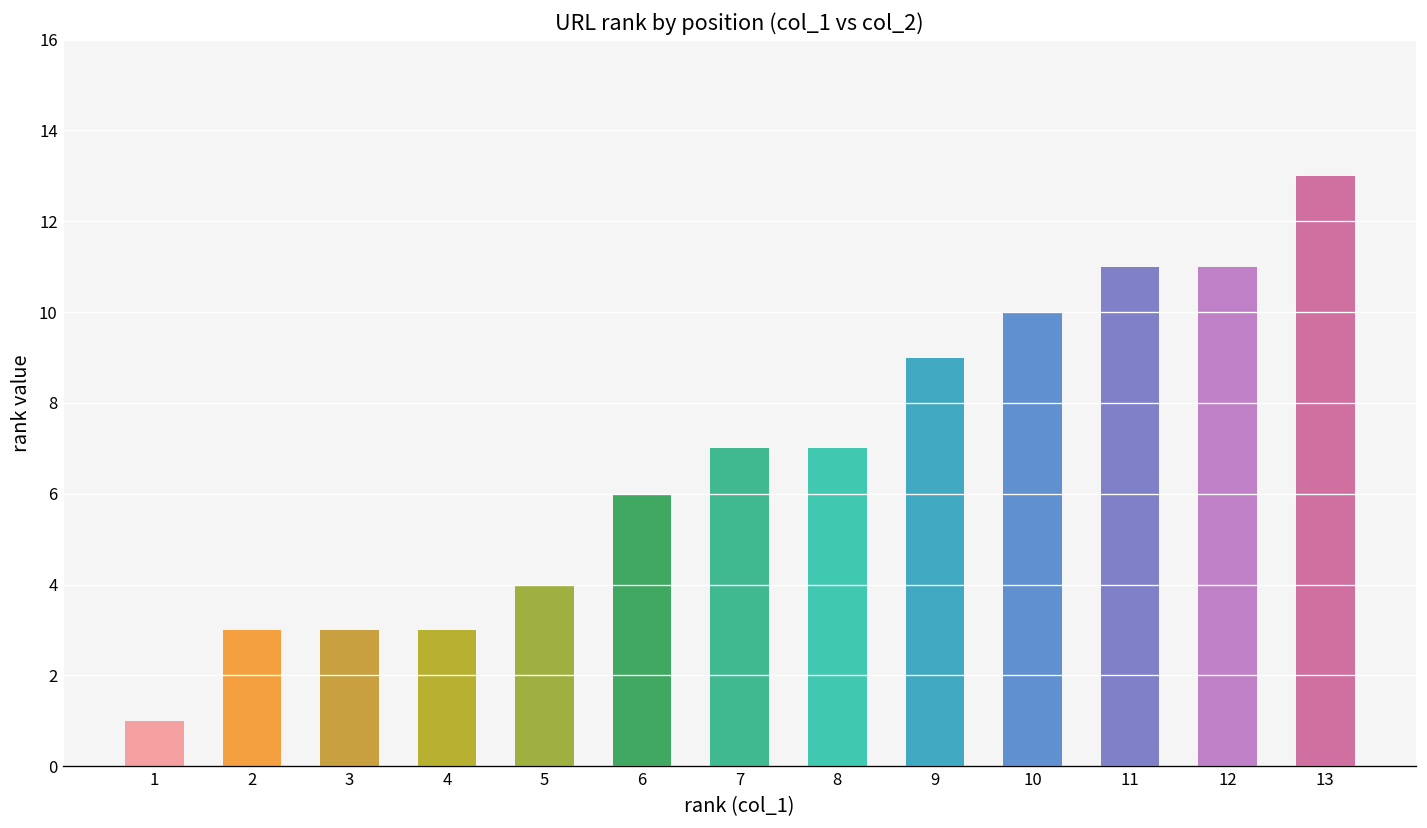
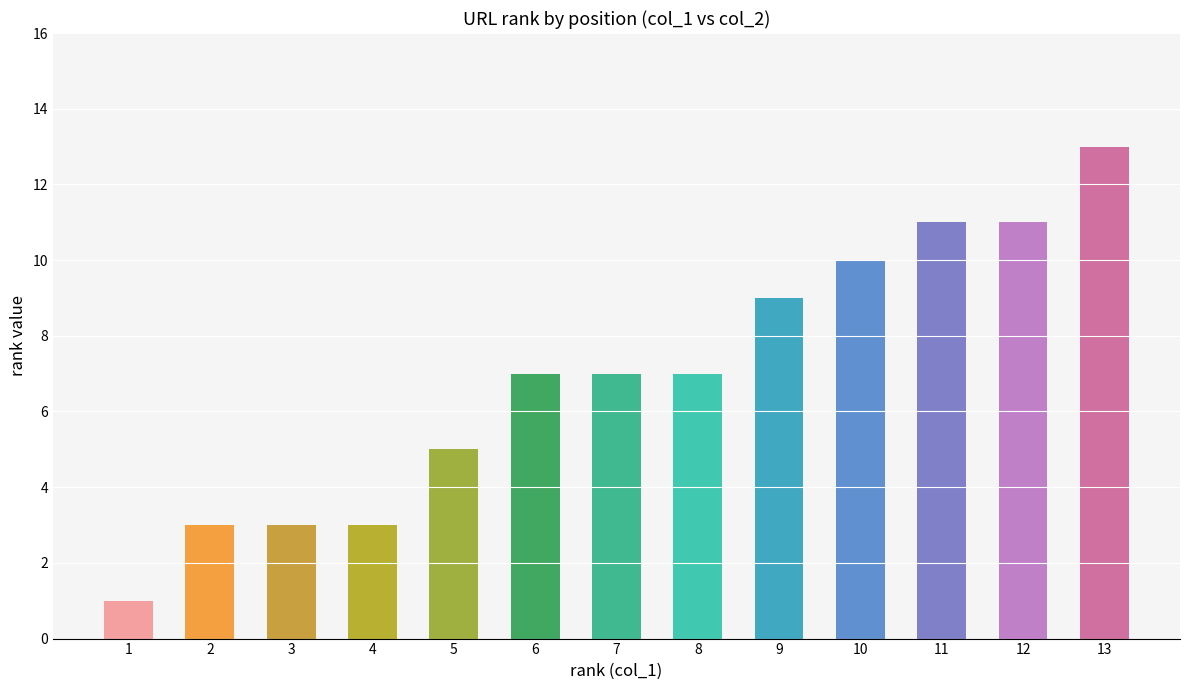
5: 4 -> 5
6: 6 -> 7
